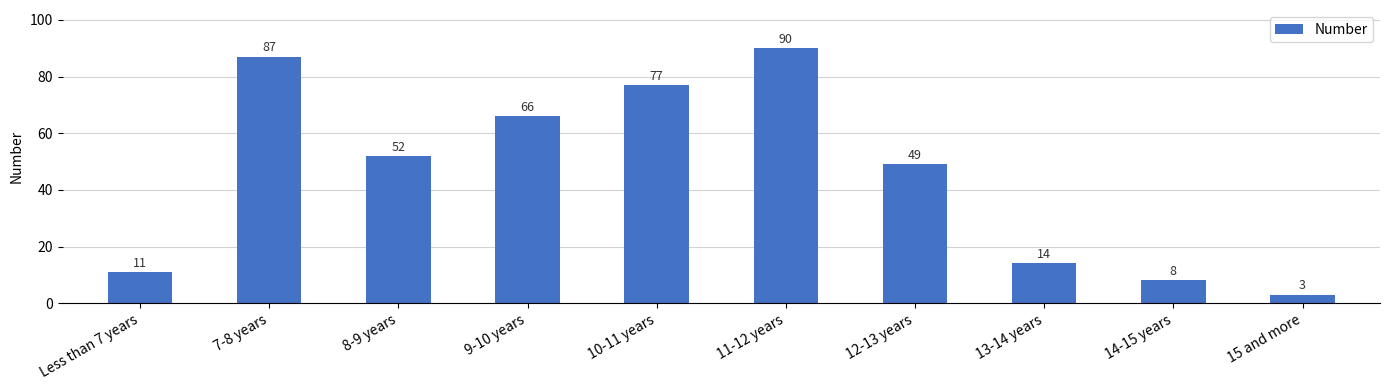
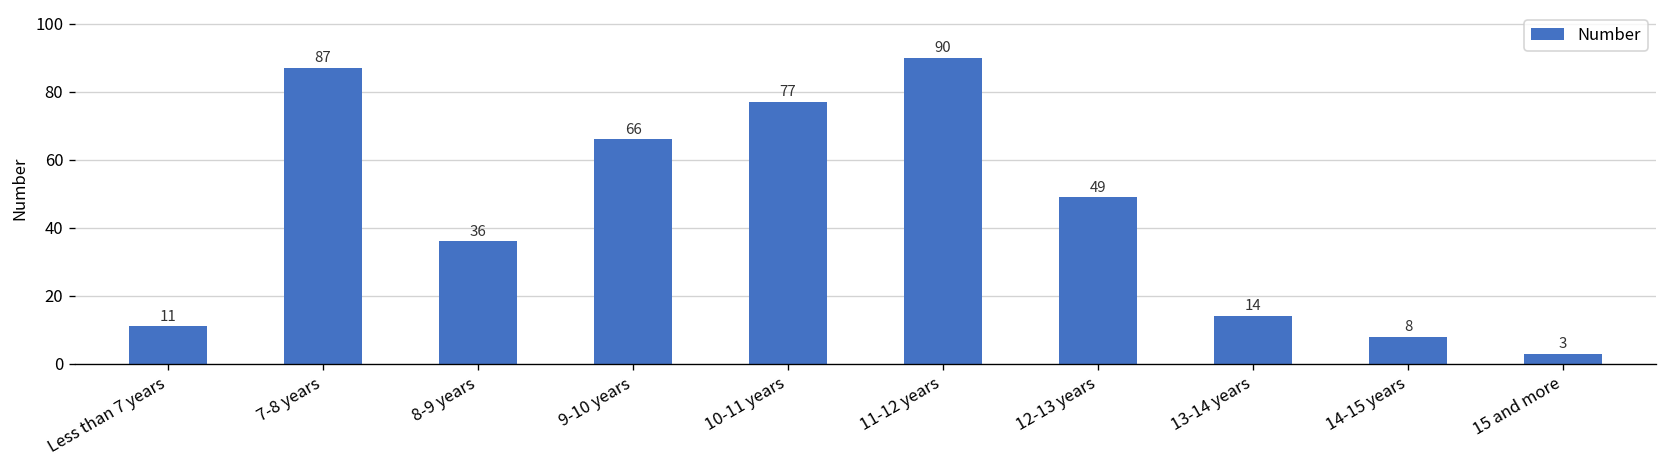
8-9 years: 52 -> 36
